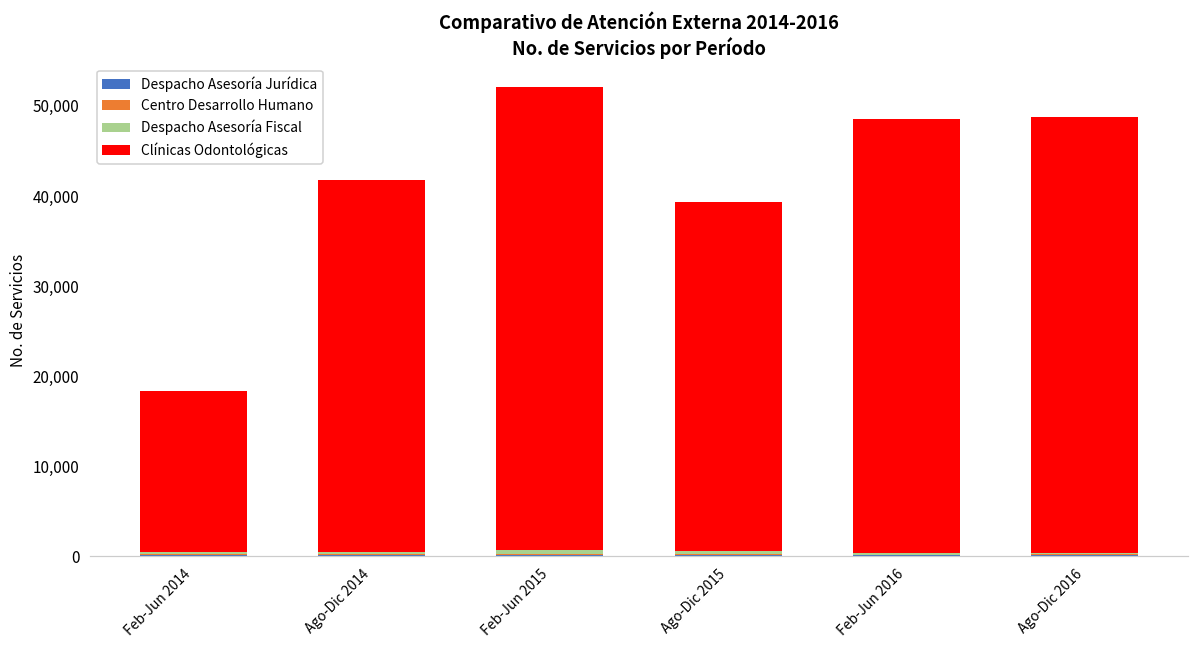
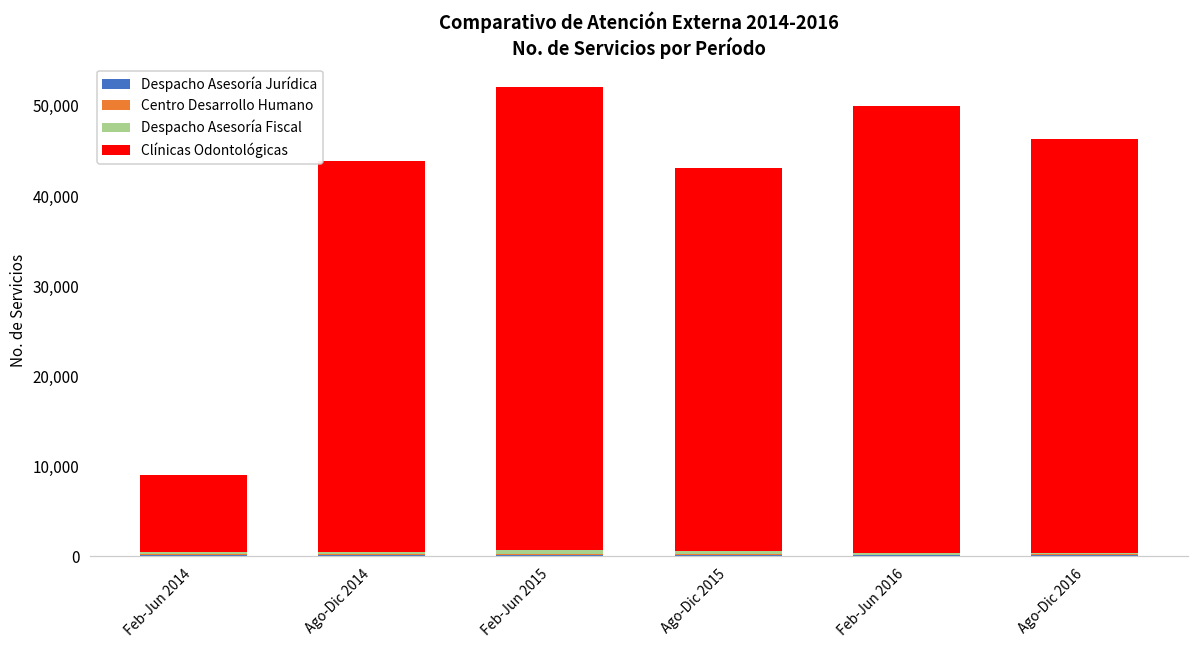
Clínicas Odontológicas, Feb-Jun 2014: 18,000 -> 8,000
Clínicas Odontológicas, Ago-Dic 2014: 41,000 -> 43,000
Clínicas Odontológicas, Ago-Dic 2015: 39,000 -> 43,000
Clínicas Odontológicas, Feb-Jun 2016: 48,000 -> 50,000
Clínicas Odontológicas, Ago-Dic 2016: 48,000 -> 46,000
